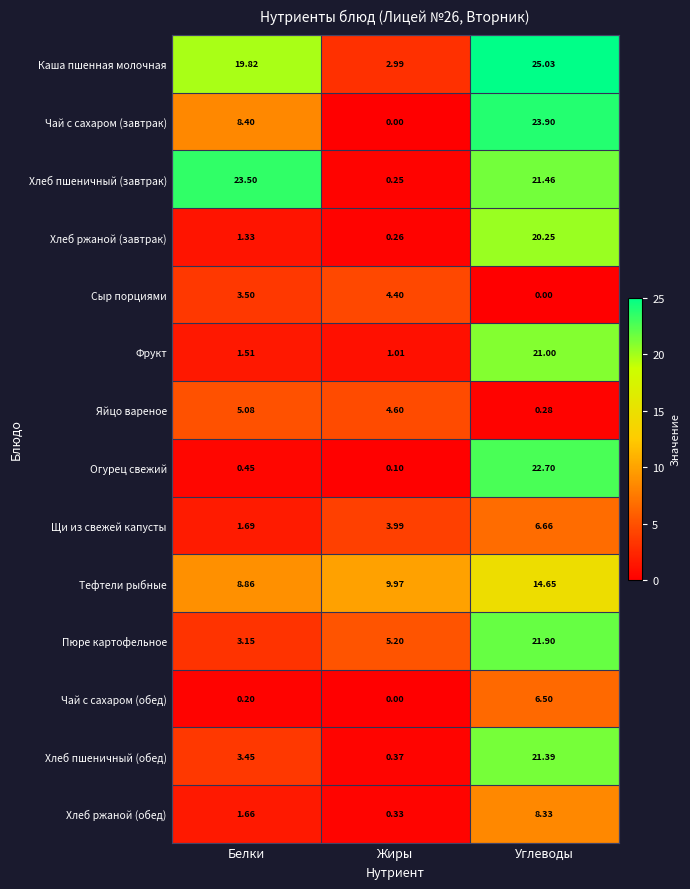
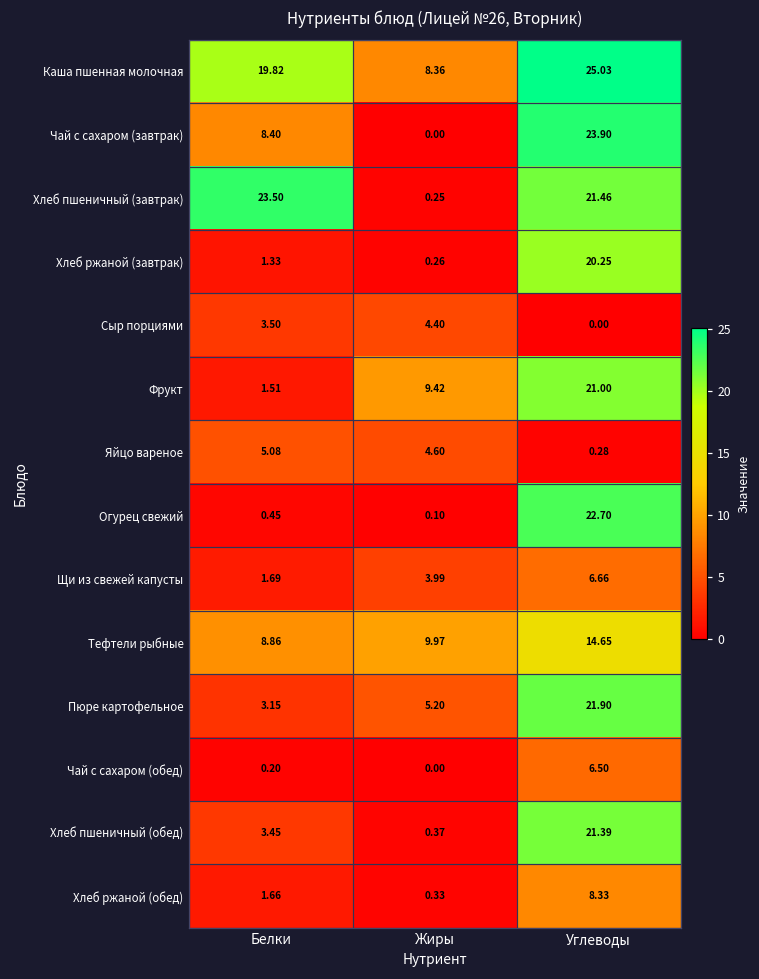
Каша пшенная молочная, Жиры: 2.99 -> 8.36
Фрукт, Жиры: 1.01 -> 9.42
